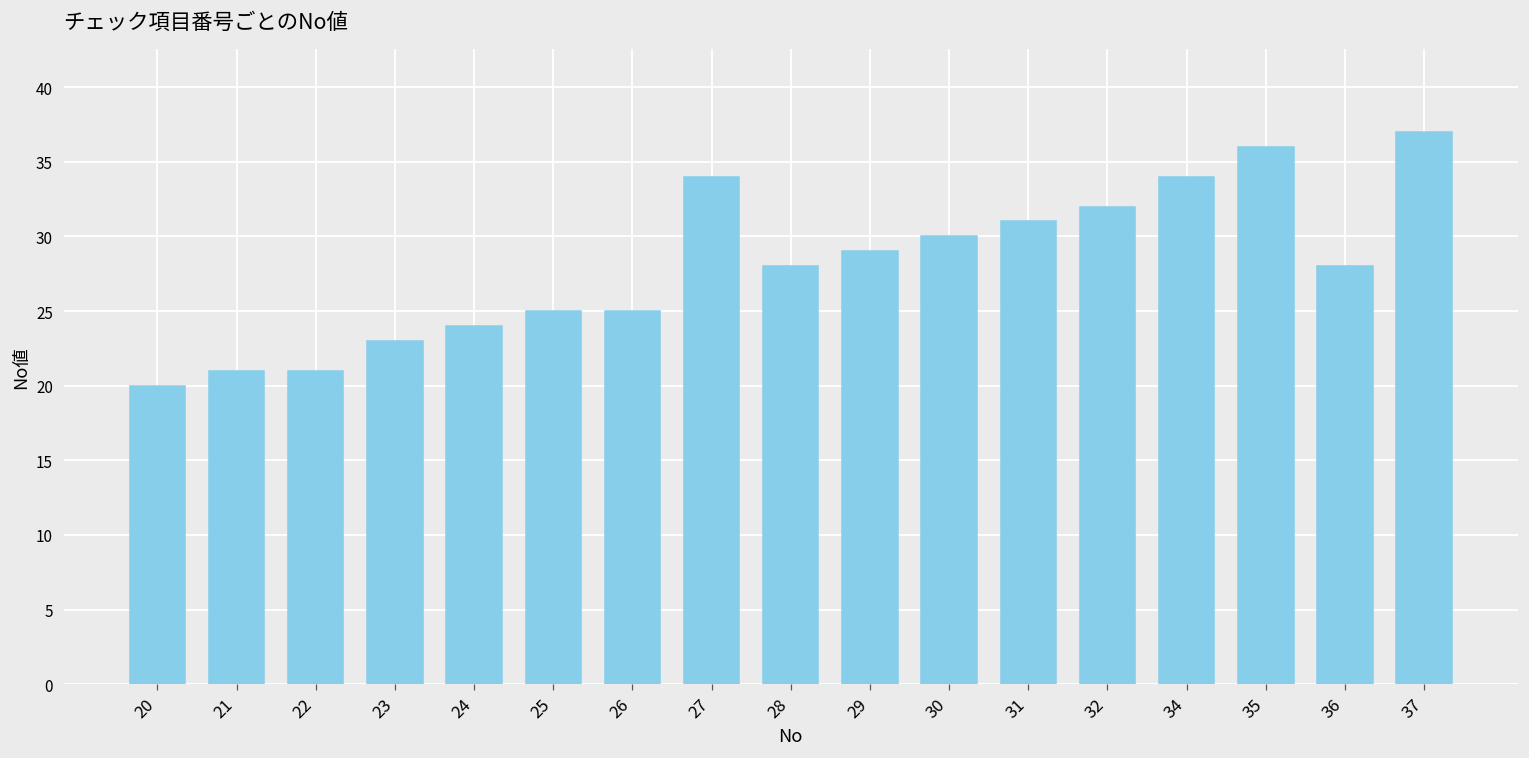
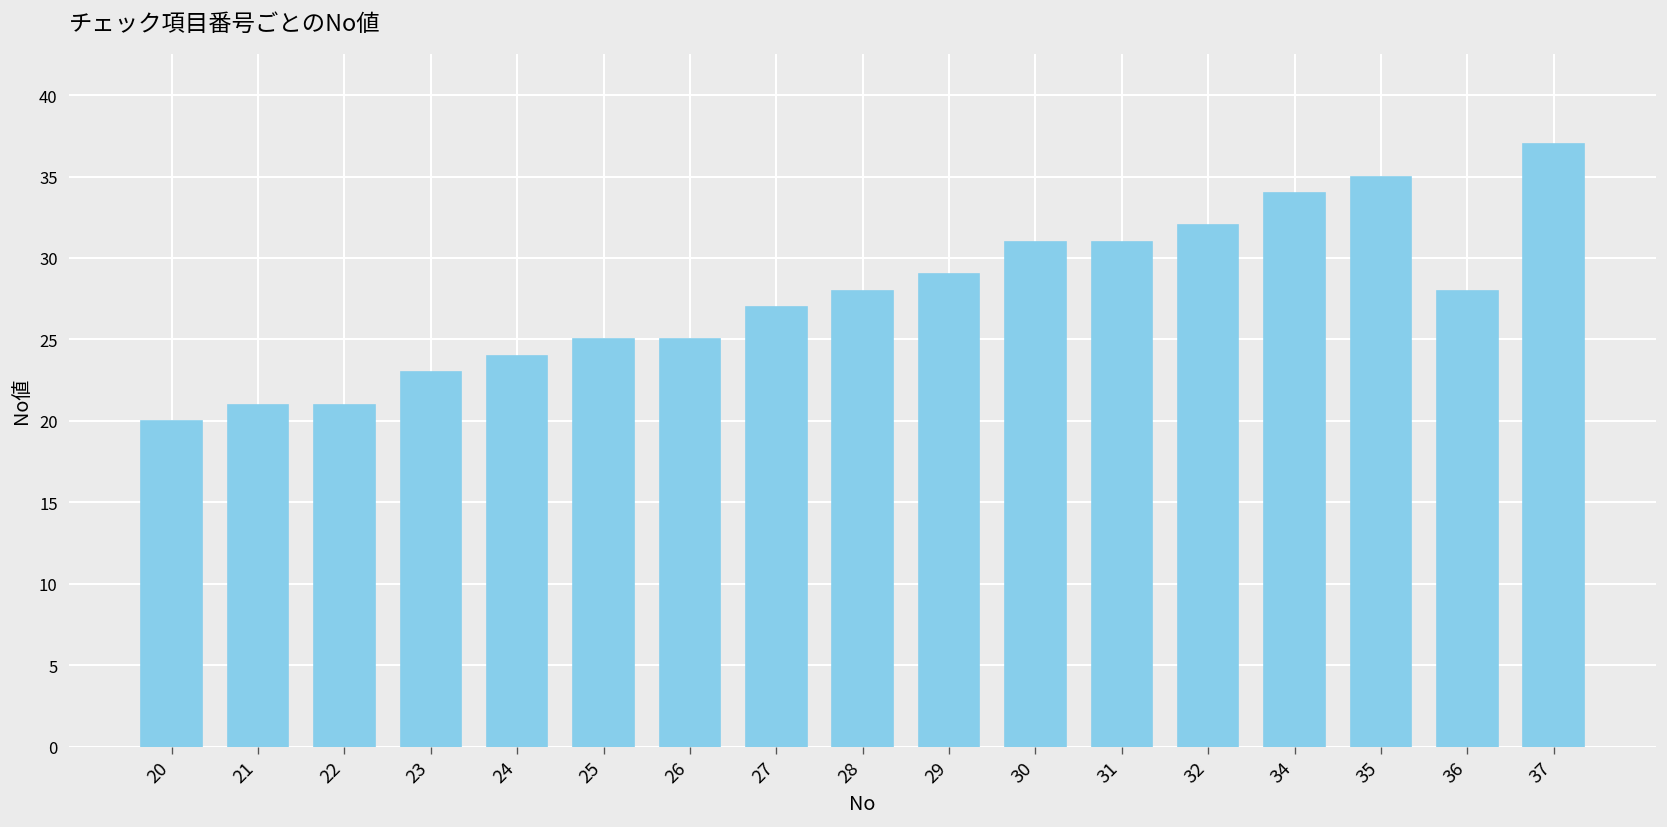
27: 34 -> 27
30: 30 -> 31
35: 36 -> 35
